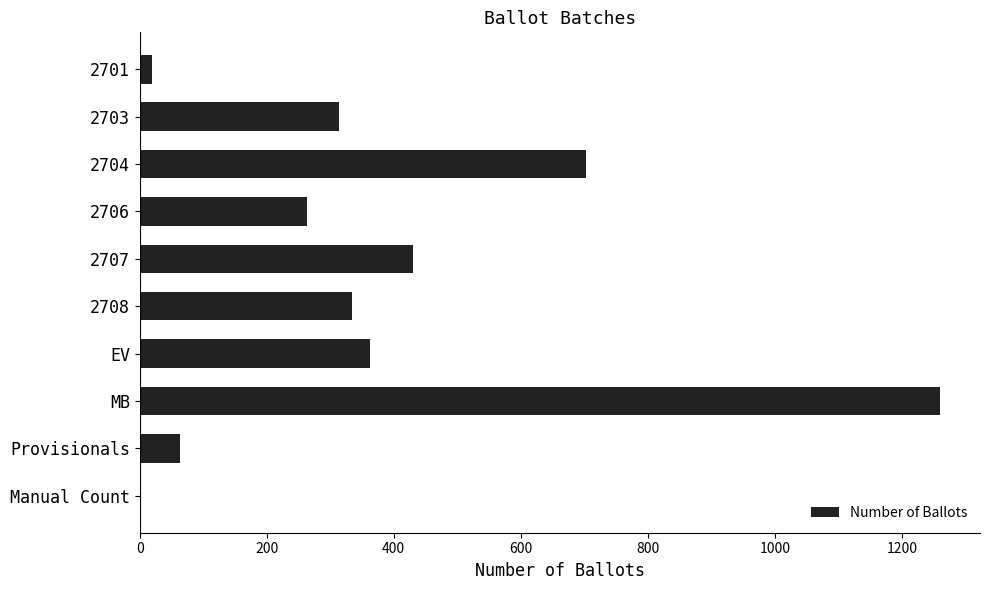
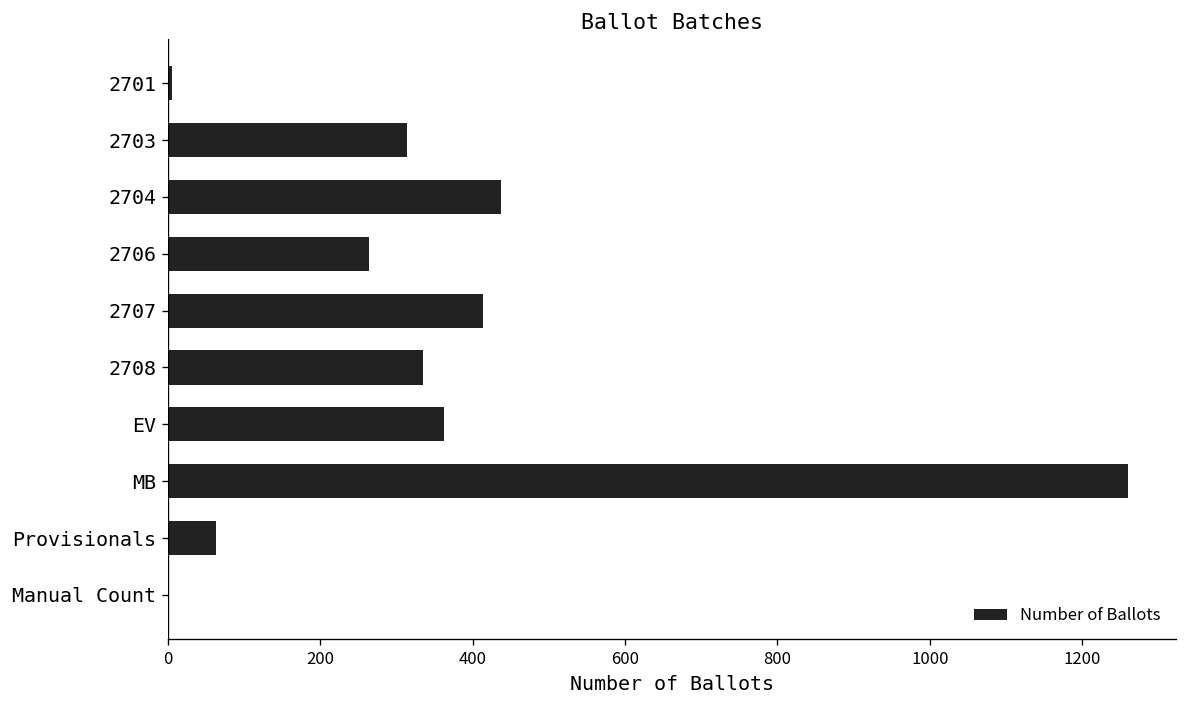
2701: 20 -> 10
2704: 700 -> 440
2707: 430 -> 410
